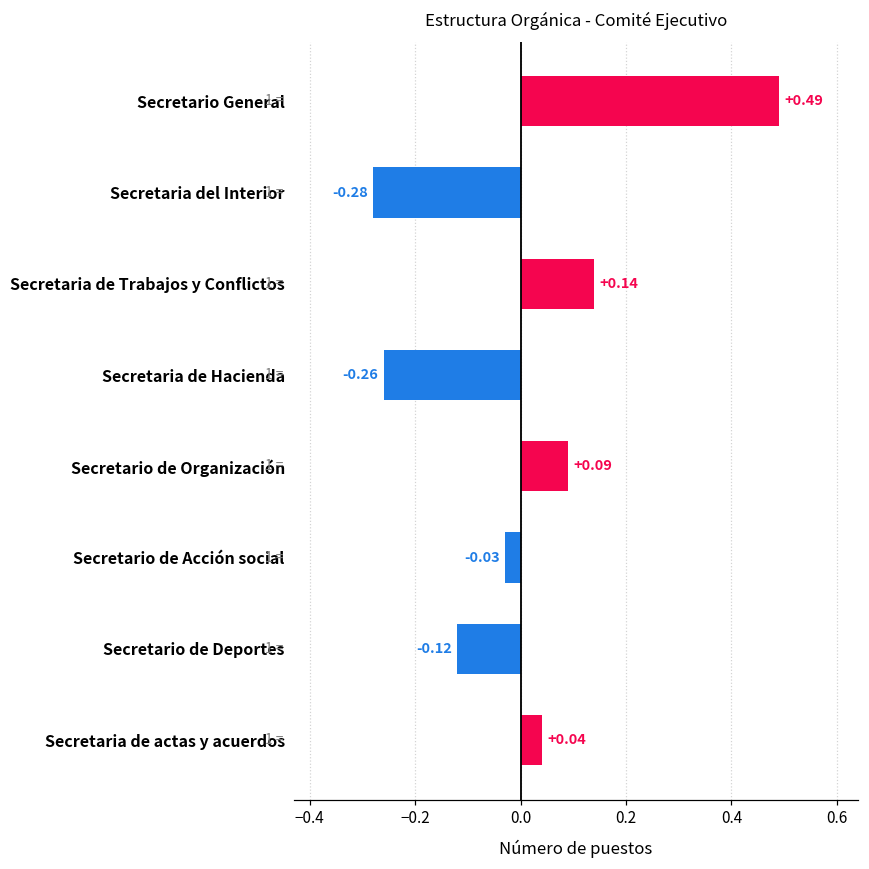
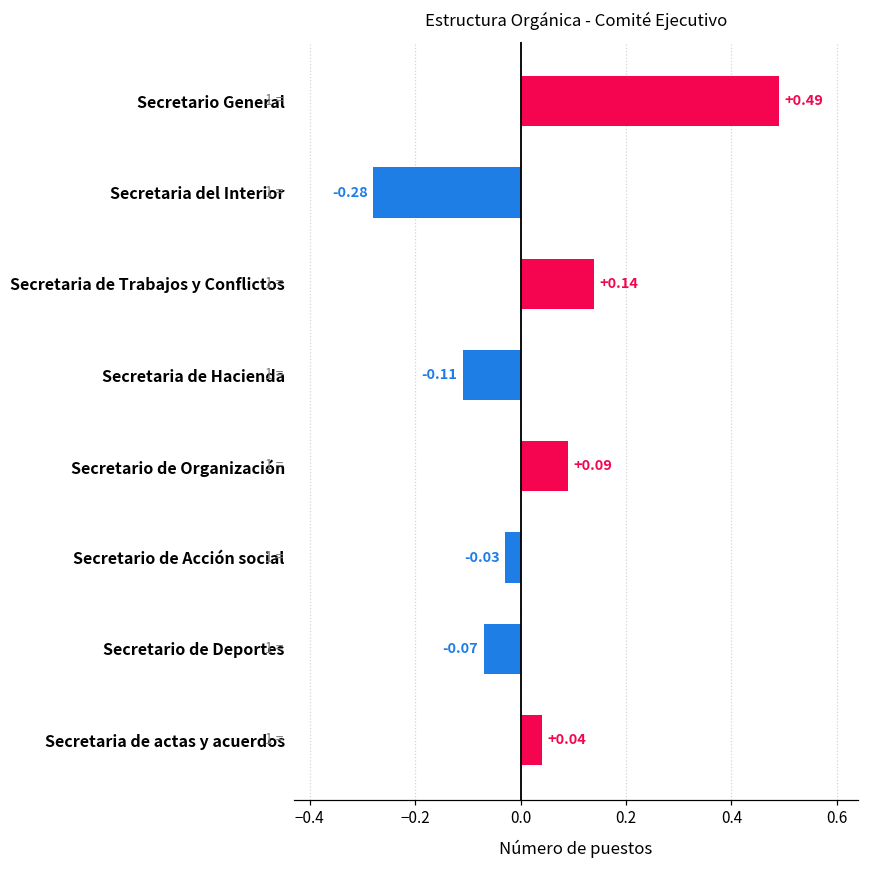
Secretaria de Hacienda: -0.26 -> -0.11
Secretario de Deportes: -0.12 -> -0.07
